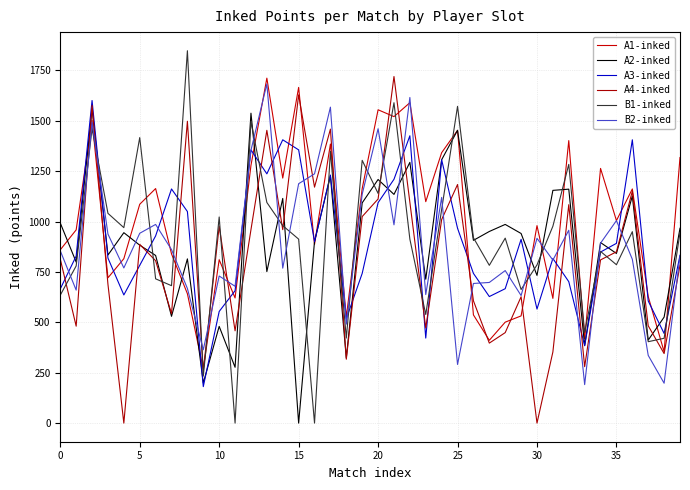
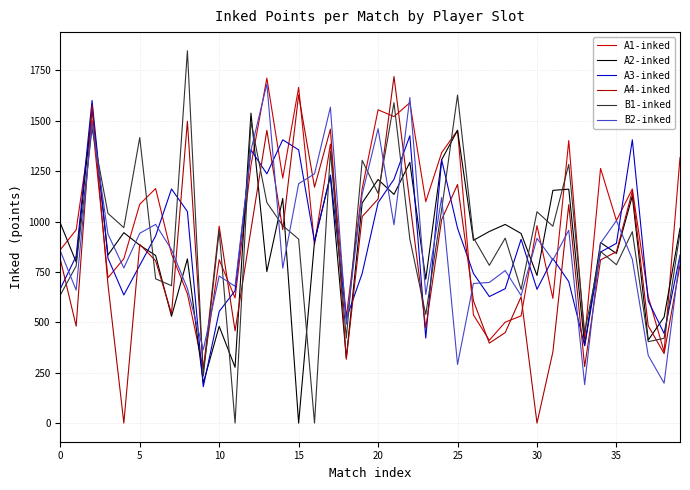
B1-inked, 10: 1020 -> 950
B1-inked, 25: 1570 -> 1630
A3-inked, 30: 570 -> 660
B1-inked, 30: 790 -> 1050
